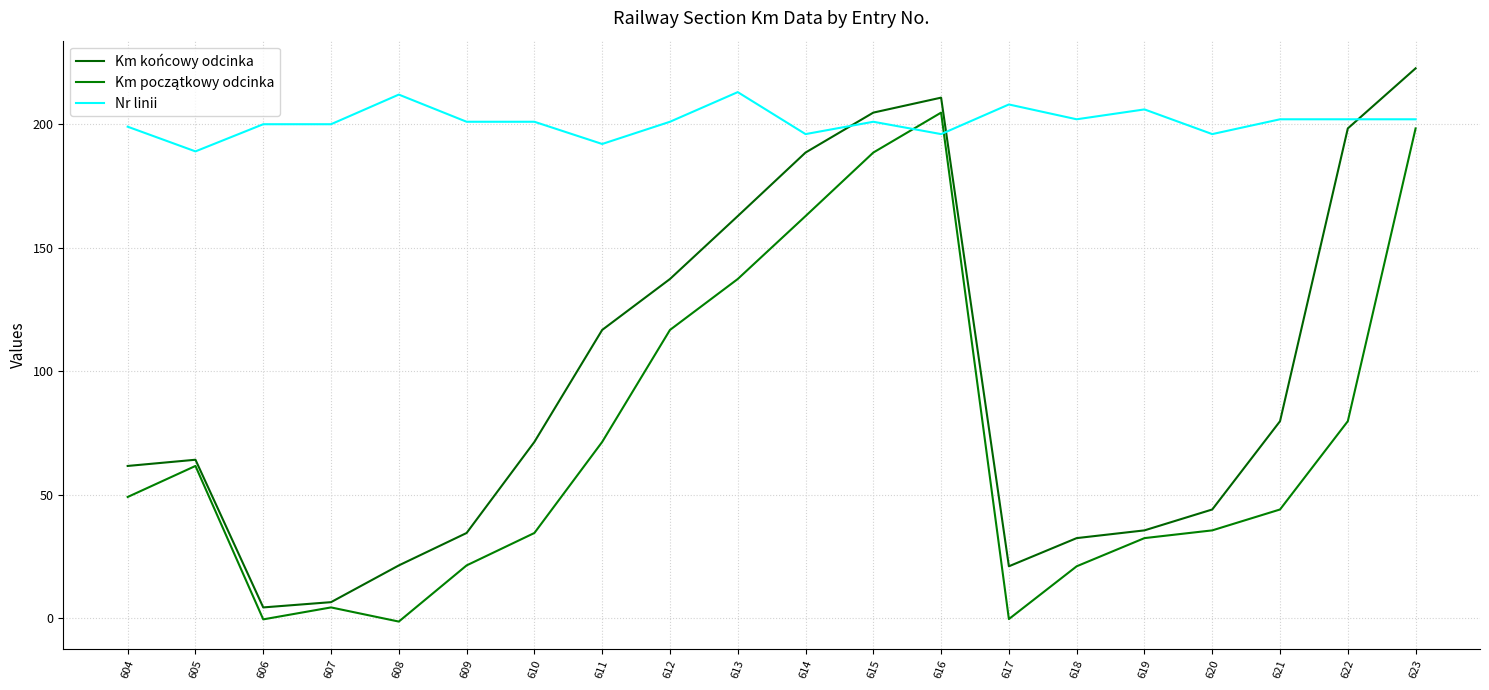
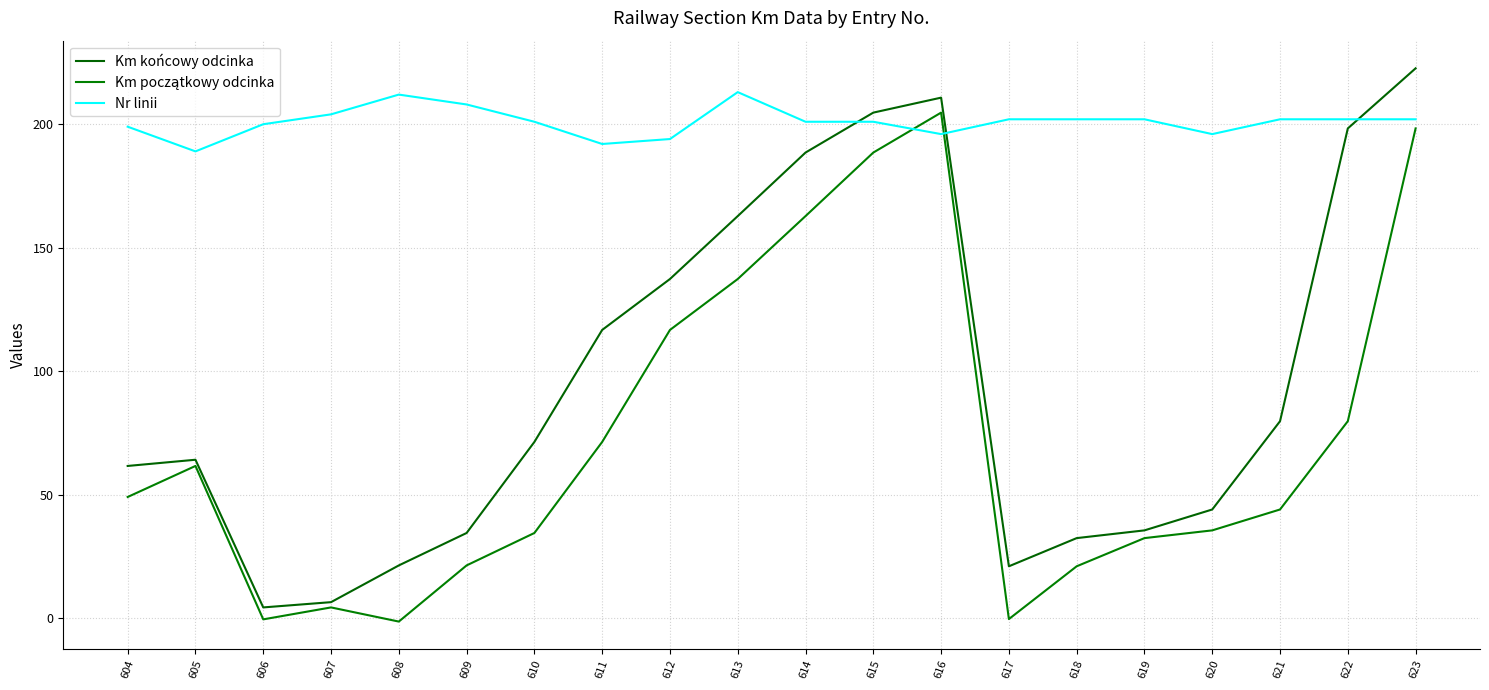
Nr linii, 607: 200 -> 204
Nr linii, 609: 201 -> 208
Nr linii, 612: 201 -> 194
Nr linii, 614: 196 -> 201
Nr linii, 617: 208 -> 202
Nr linii, 619: 206 -> 202
